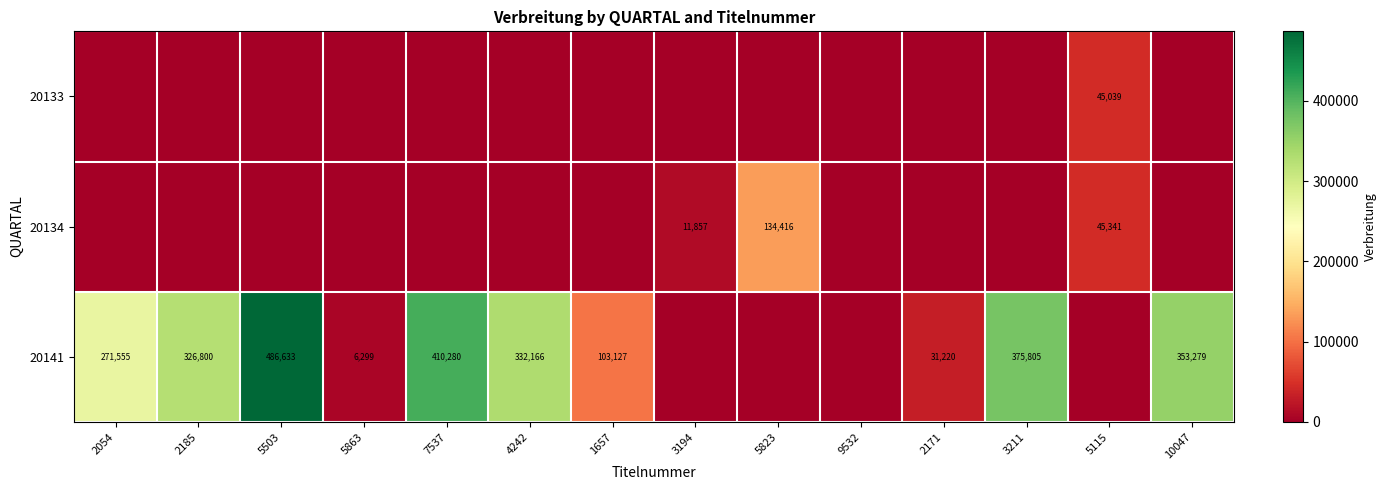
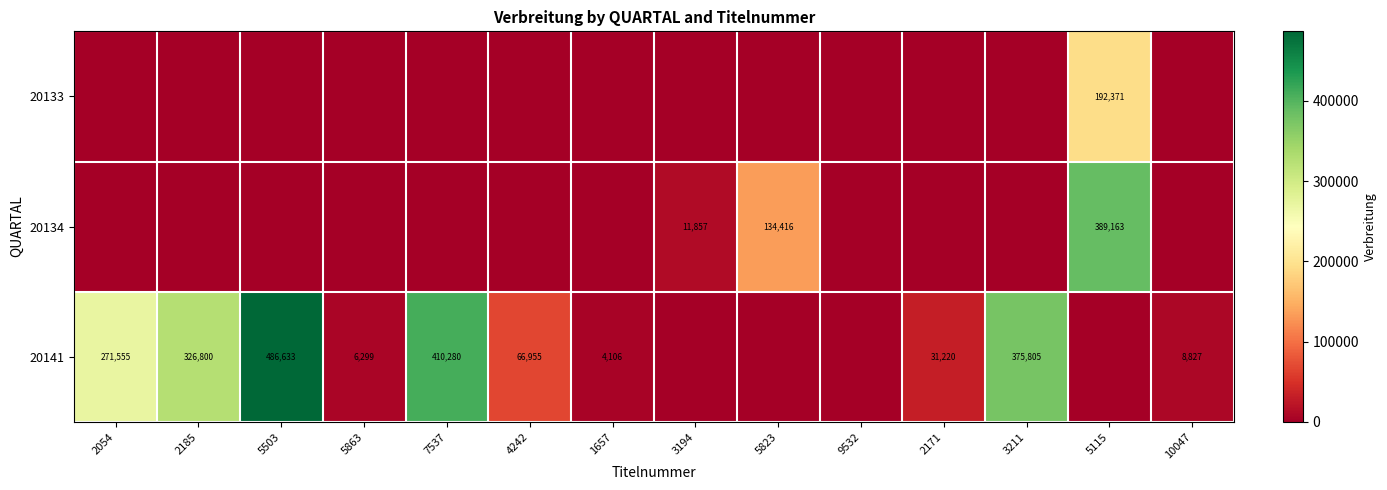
20133, 5115: 45,039 -> 192,371
20134, 5115: 45,341 -> 389,163
20141, 4242: 332,166 -> 66,955
20141, 1657: 103,127 -> 4,106
20141, 10047: 353,279 -> 8,827
